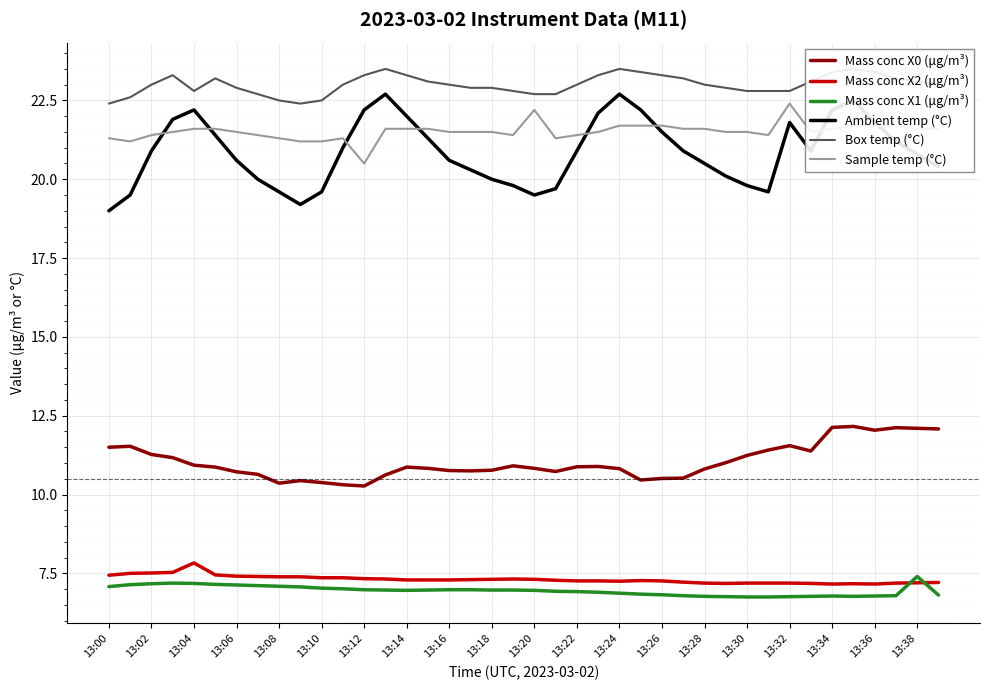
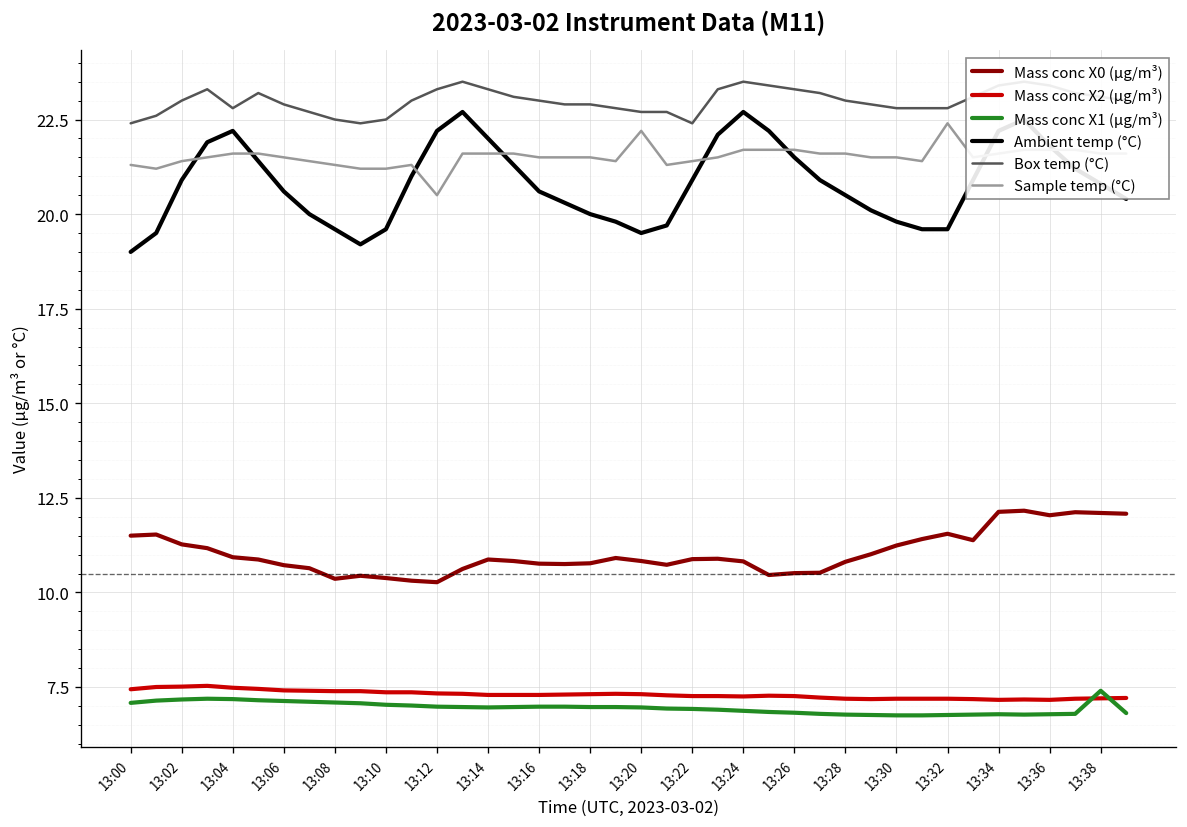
Mass conc X2 (μg/m³), 13:04: 7.8 -> 7.5
Box temp (°C), 13:22: 23.0 -> 22.4
Ambient temp (°C), 13:32: 21.8 -> 19.6
